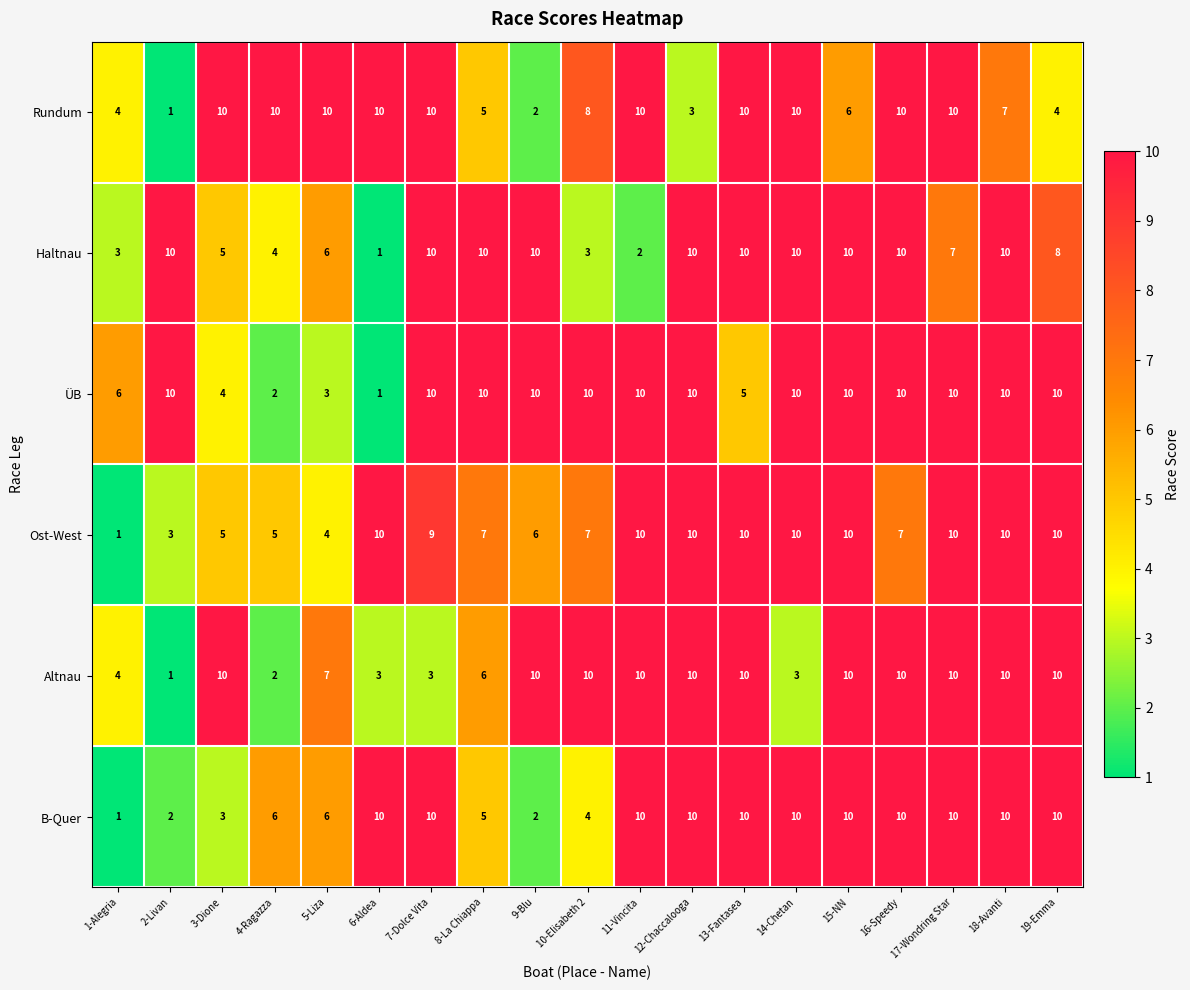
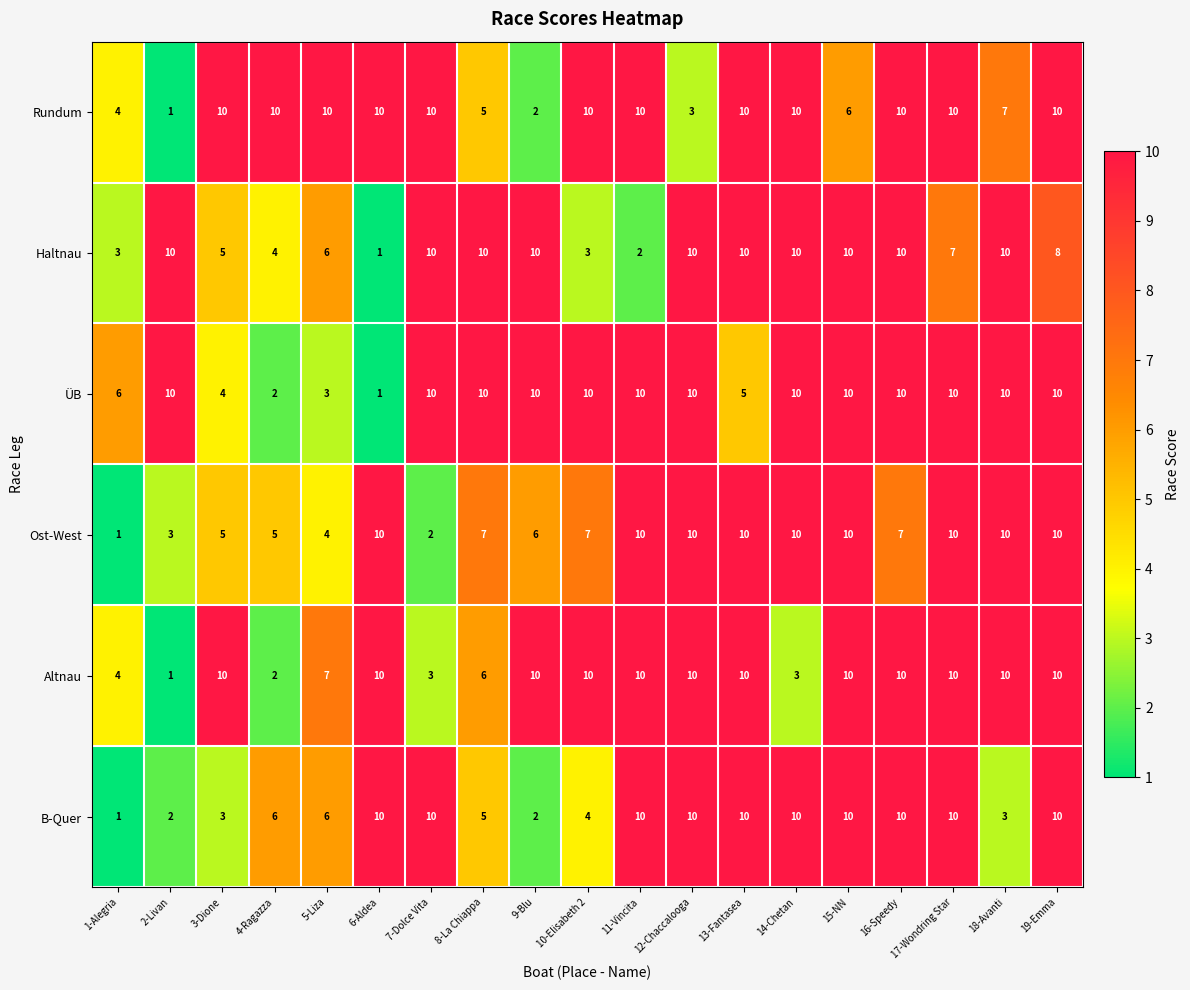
Rundum, 10-Elisabeth 2: 8 -> 10
Rundum, 19-Emma: 4 -> 10
Ost-West, 7-Dolce Vita: 9 -> 2
Altnau, 6-Aldea: 3 -> 10
B-Quer, 18-Avanti: 10 -> 3
